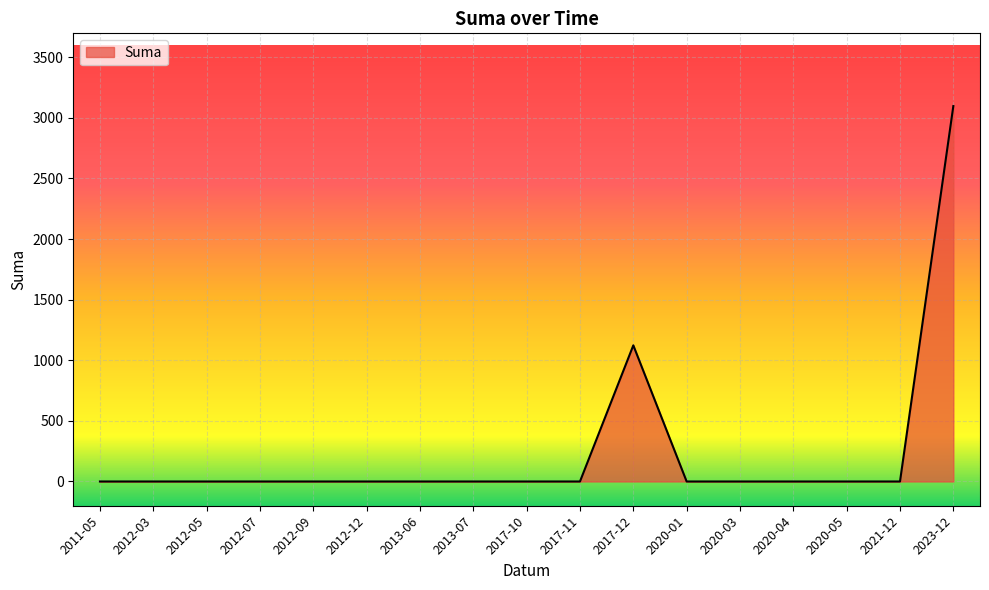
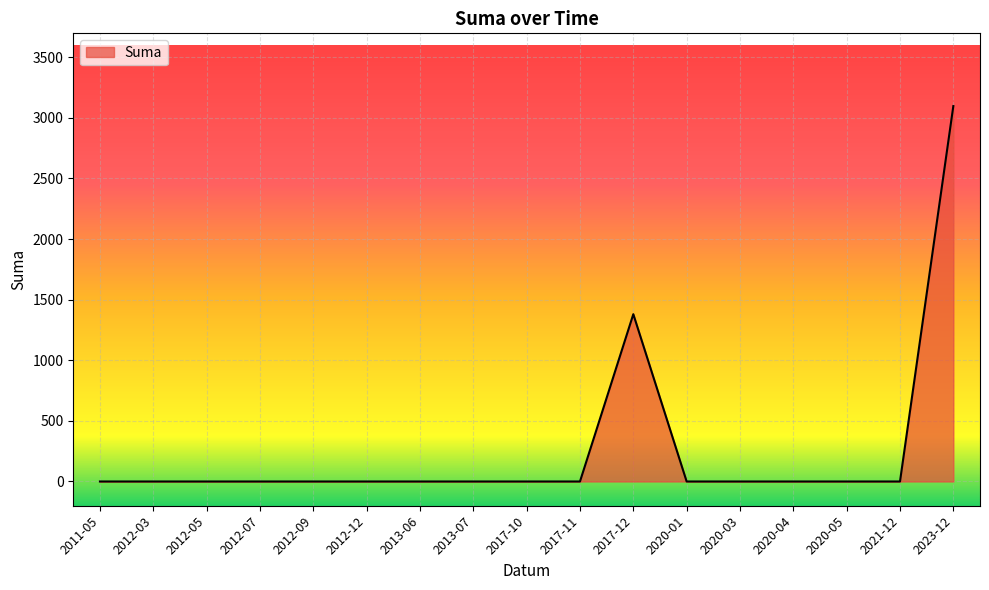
2017-12: 1120 -> 1380
